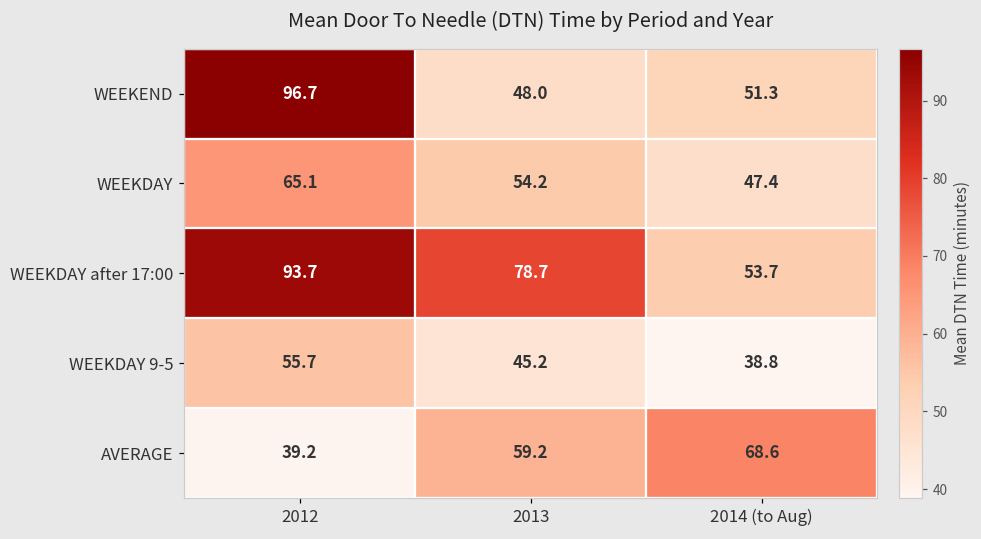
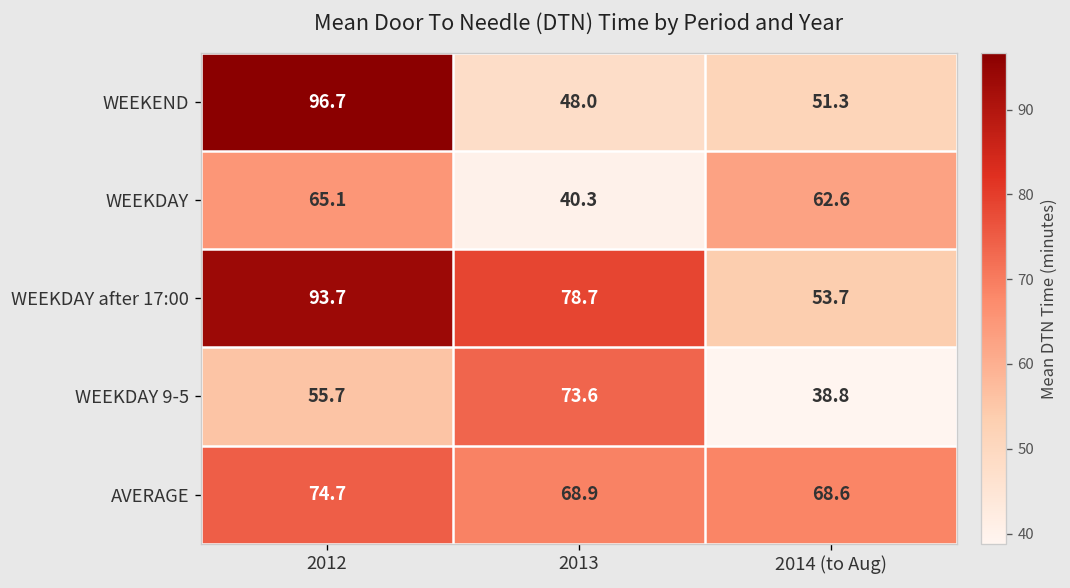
WEEKDAY, 2013: 54.2 -> 40.3
WEEKDAY, 2014 (to Aug): 47.4 -> 62.6
WEEKDAY 9-5, 2013: 45.2 -> 73.6
AVERAGE, 2012: 39.2 -> 74.7
AVERAGE, 2013: 59.2 -> 68.9
